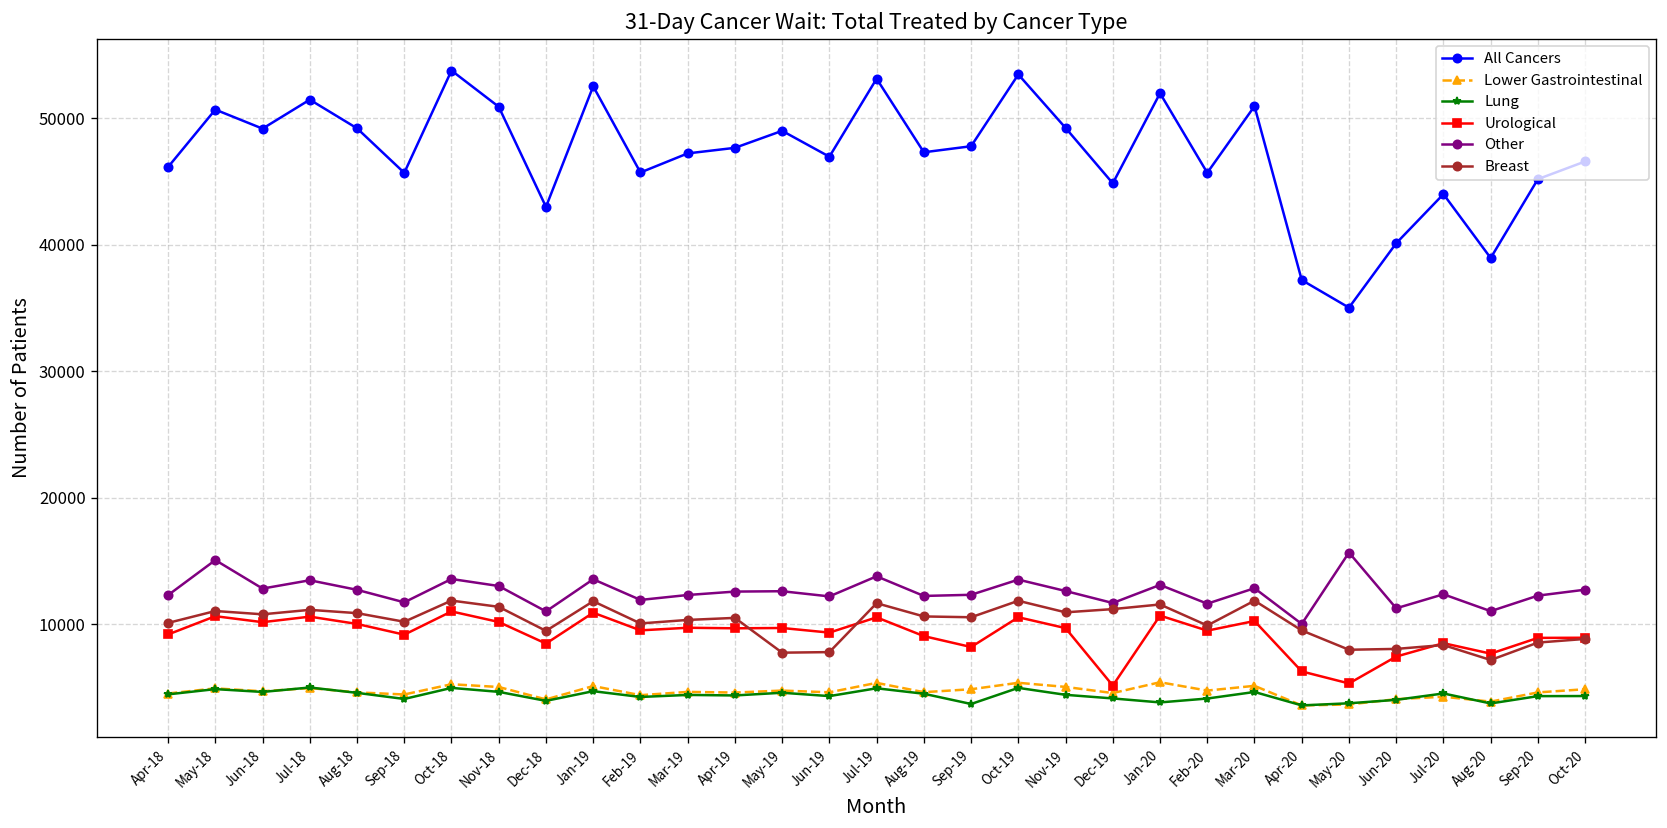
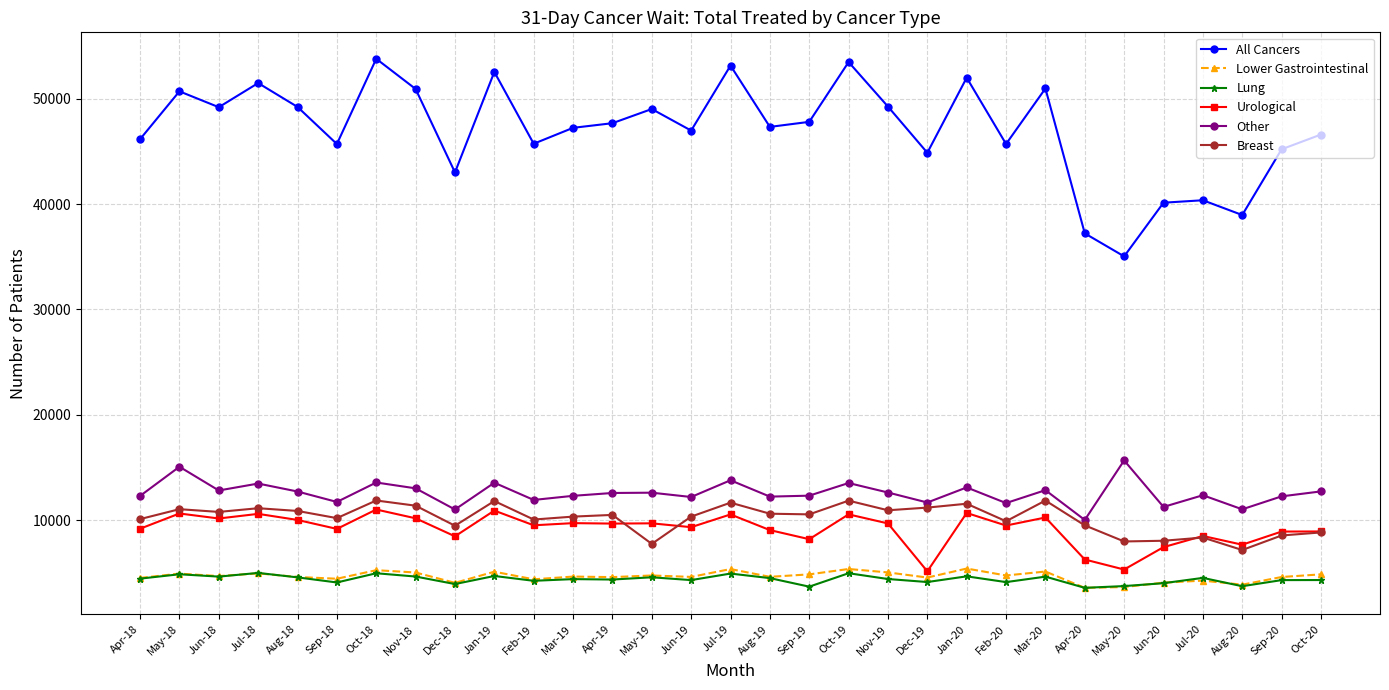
Breast, Jun-19: 7800 -> 10300
Lung, Jan-20: 3800 -> 4700
All Cancers, Jul-20: 44000 -> 40400
